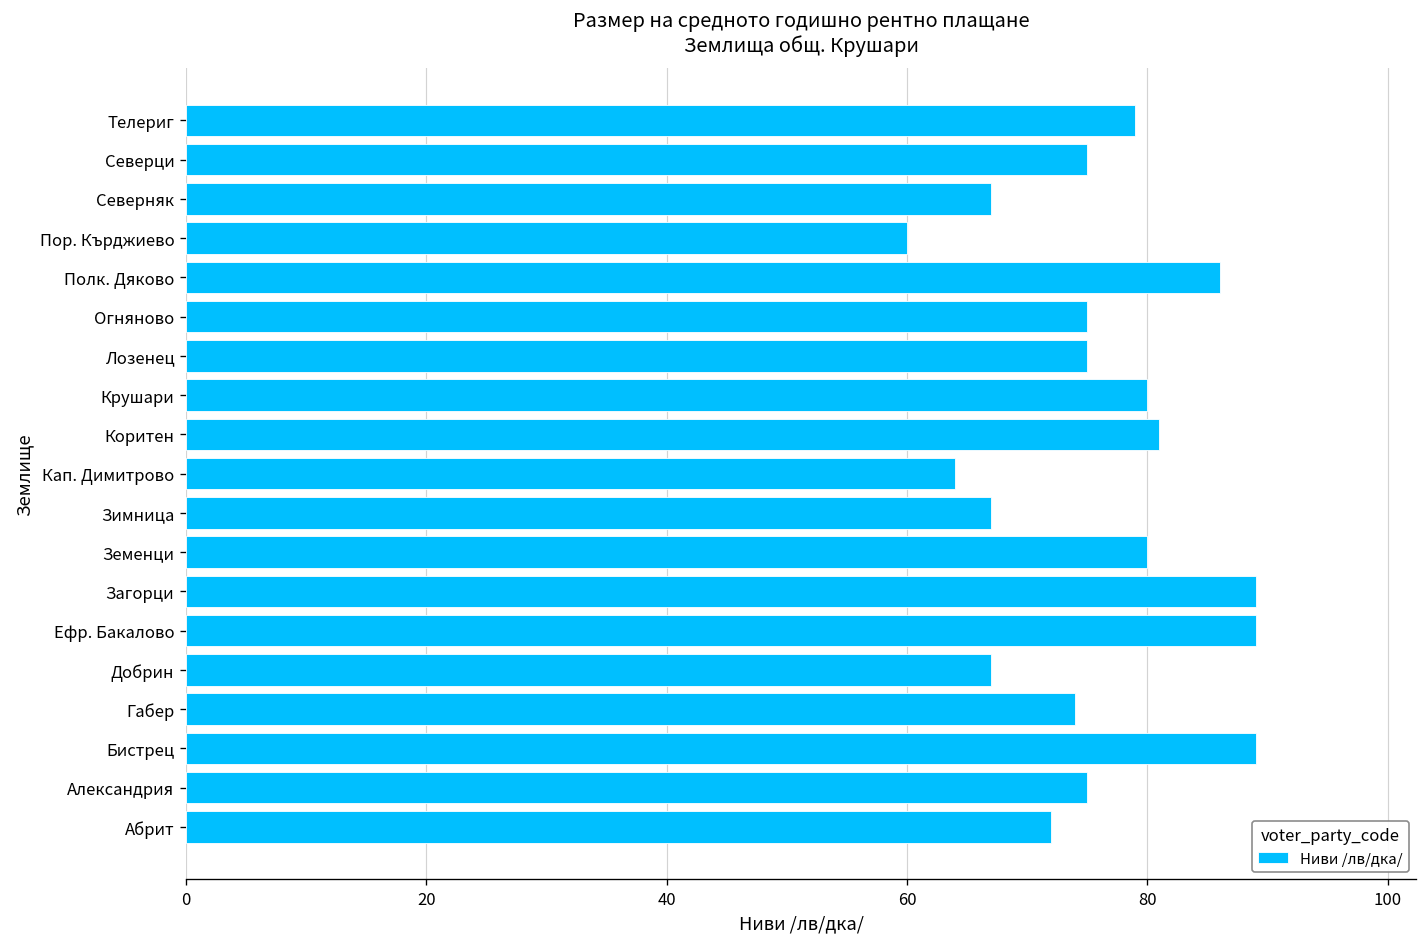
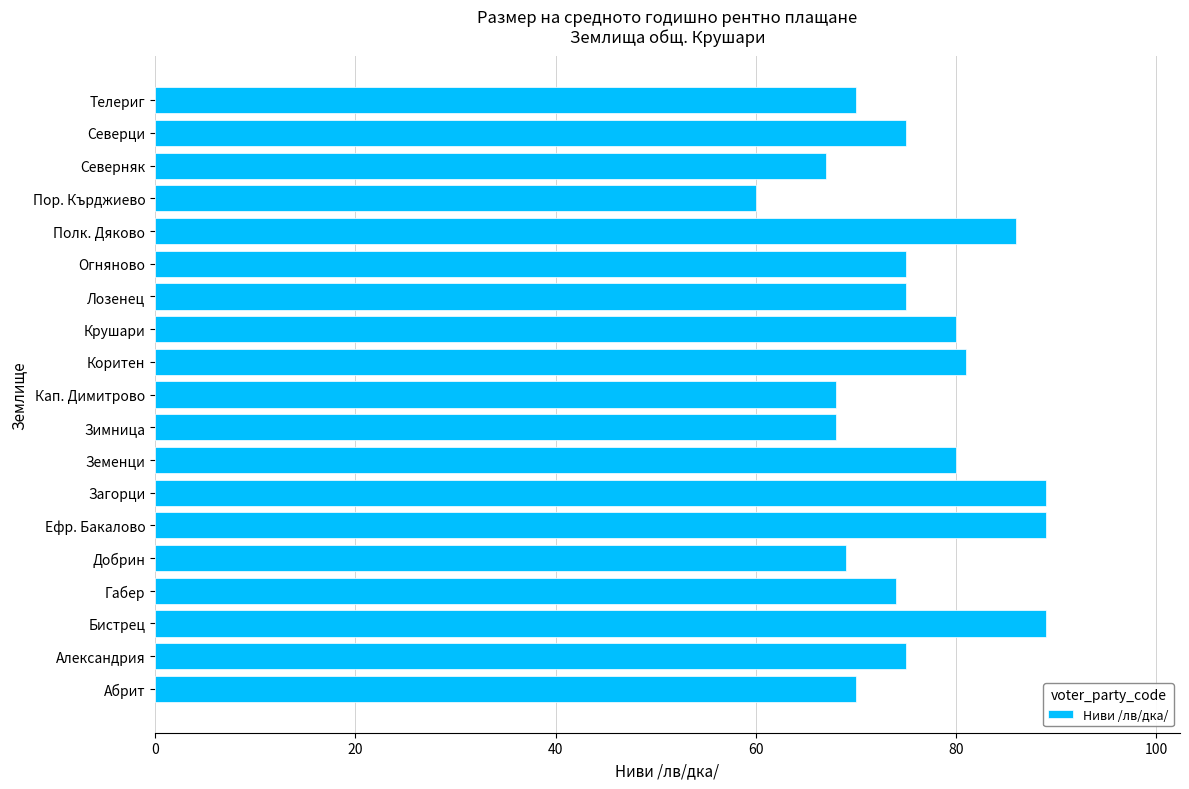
Телериг: 79 -> 70
Кап. Димитрово: 64 -> 68
Зимница: 67 -> 68
Добрин: 67 -> 69
Абрит: 72 -> 70
